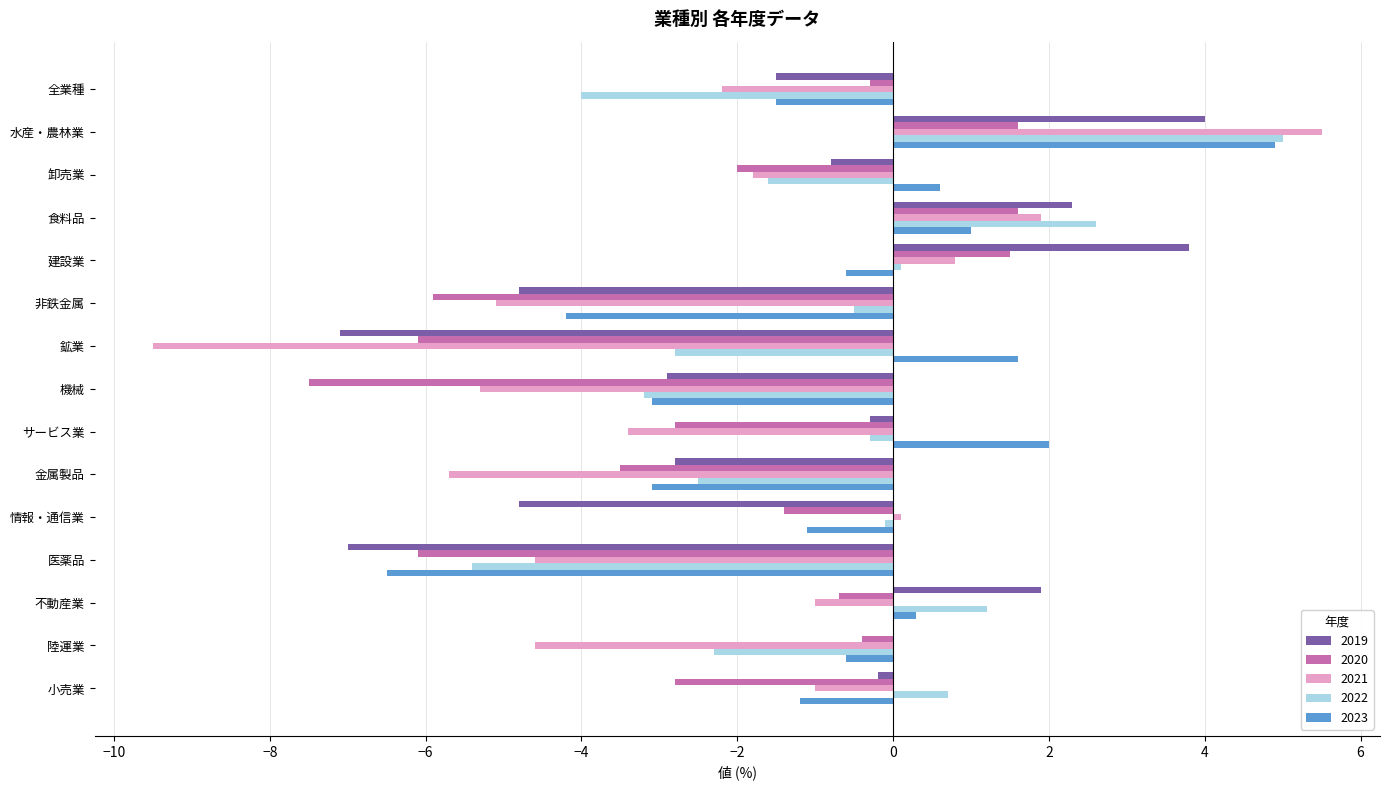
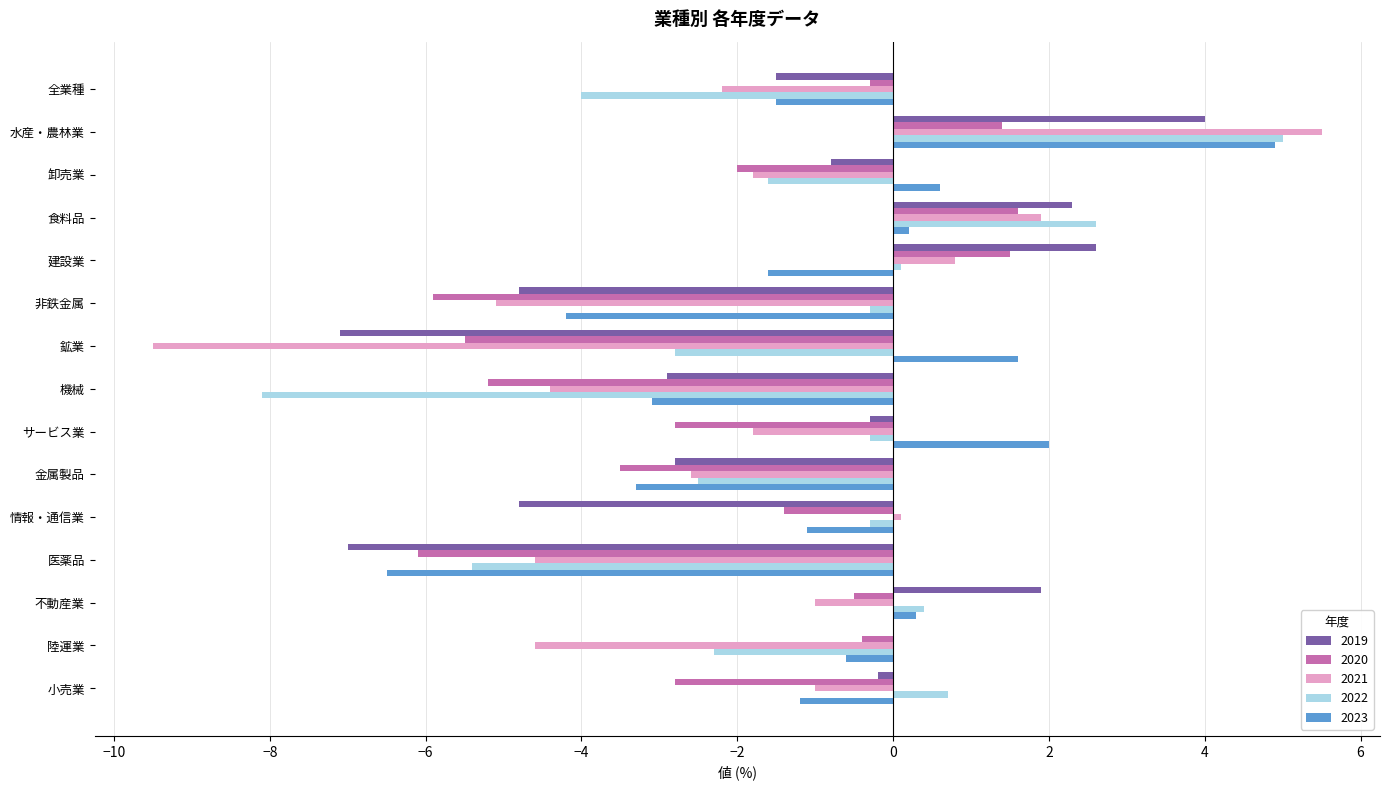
2020, 水産・農林業: 1.6 -> 1.4
2023, 食料品: 1.0 -> 0.2
2019, 建設業: 3.8 -> 2.6
2023, 建設業: -0.6 -> -1.6
2022, 非鉄金属: -0.5 -> -0.3
2020, 鉱業: -6.1 -> -5.5
2020, 機械: -7.5 -> -5.2
2021, 機械: -5.3 -> -4.4
2022, 機械: -3.2 -> -8.1
2021, サービス業: -3.4 -> -1.8
2021, 金属製品: -5.7 -> -2.6
2023, 金属製品: -3.1 -> -3.3
2022, 情報・通信業: -0.1 -> -0.3
2020, 不動産業: -0.7 -> -0.5
2022, 不動産業: 1.2 -> 0.4
